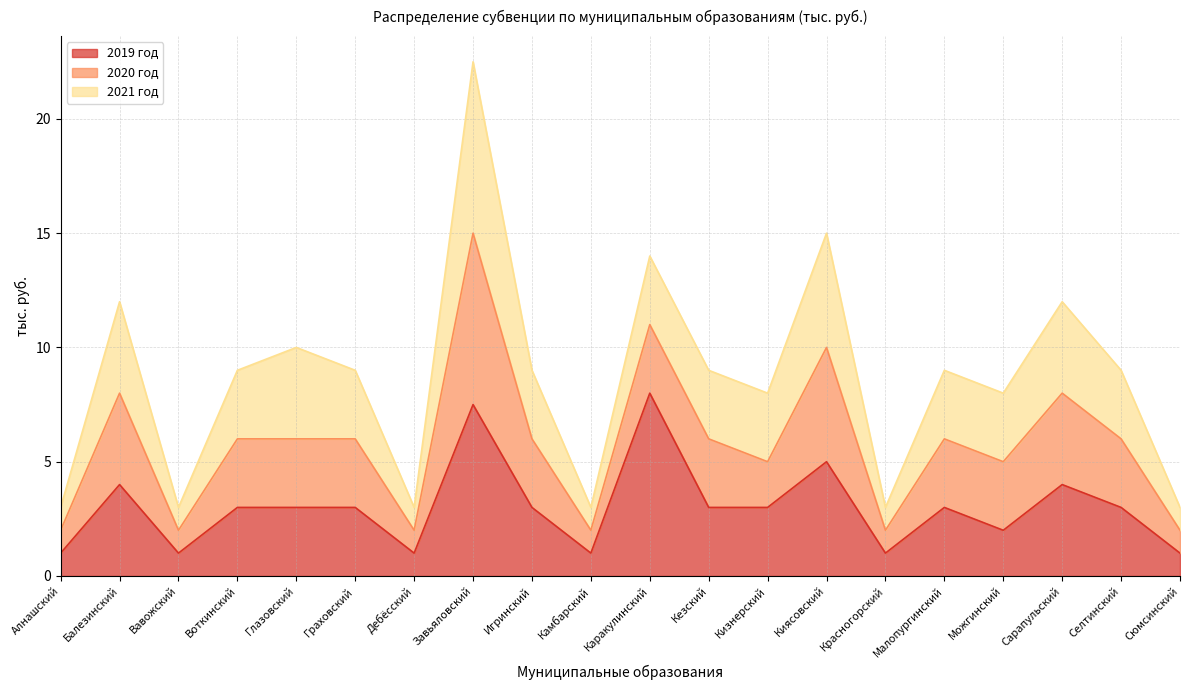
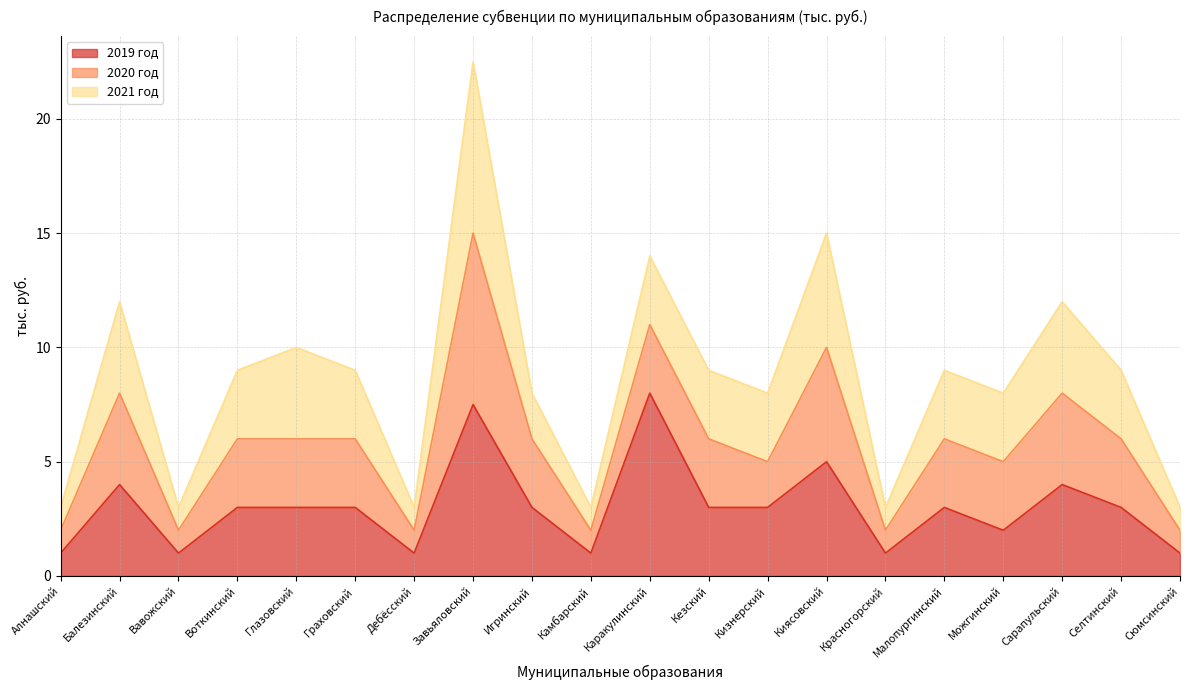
2021 год, Игринский: 3 -> 2
